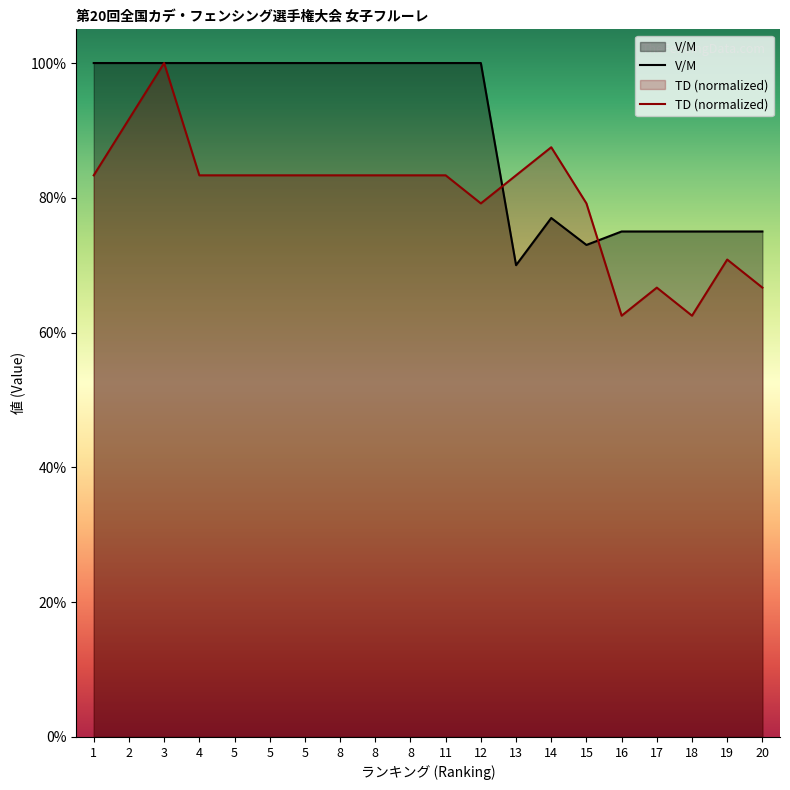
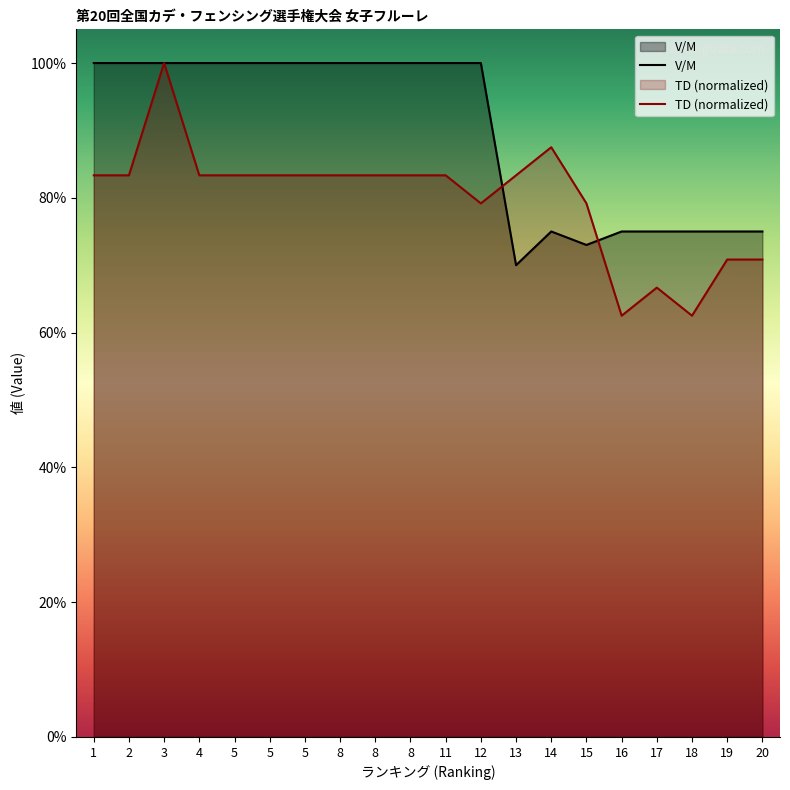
TD (normalized), 2: 92% -> 83%
V/M, 14: 77% -> 75%
TD (normalized), 20: 67% -> 71%
